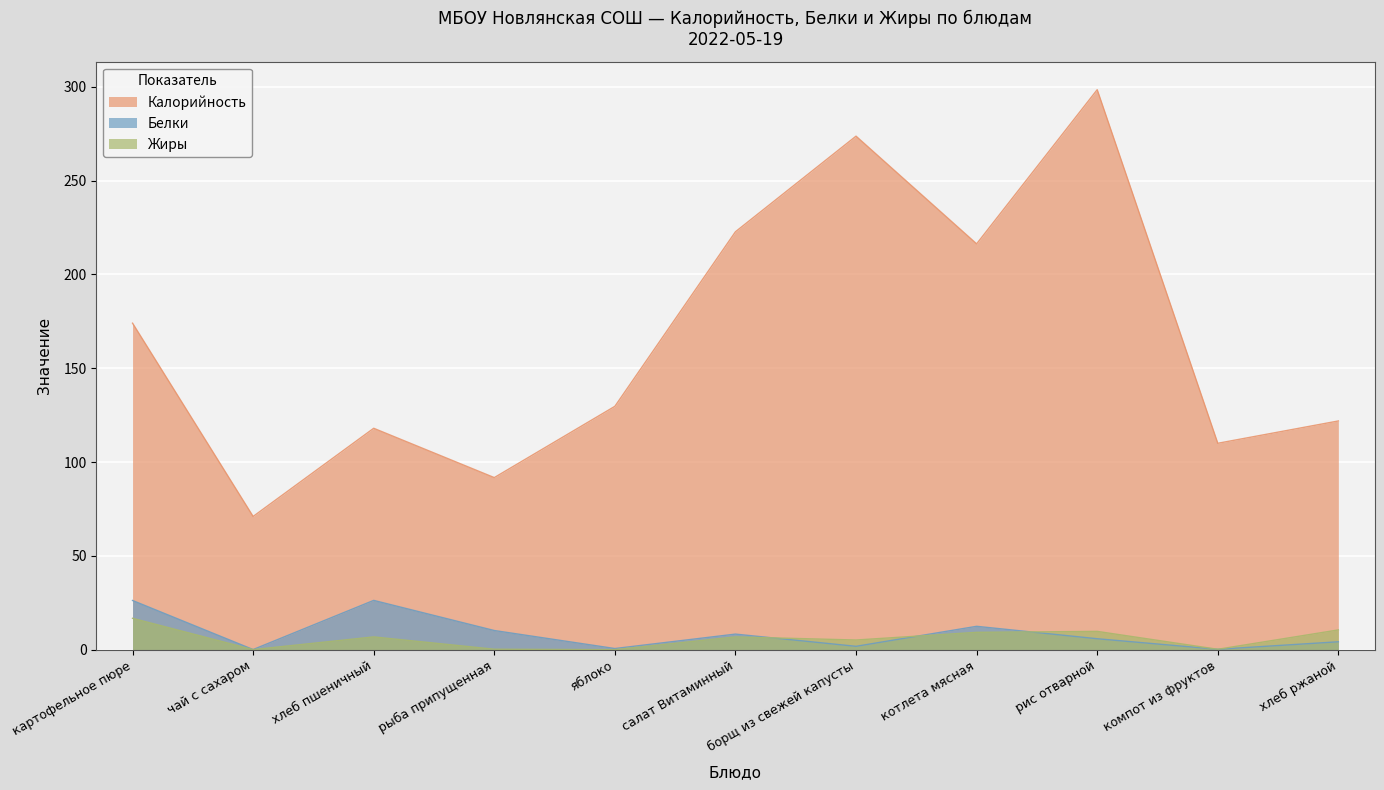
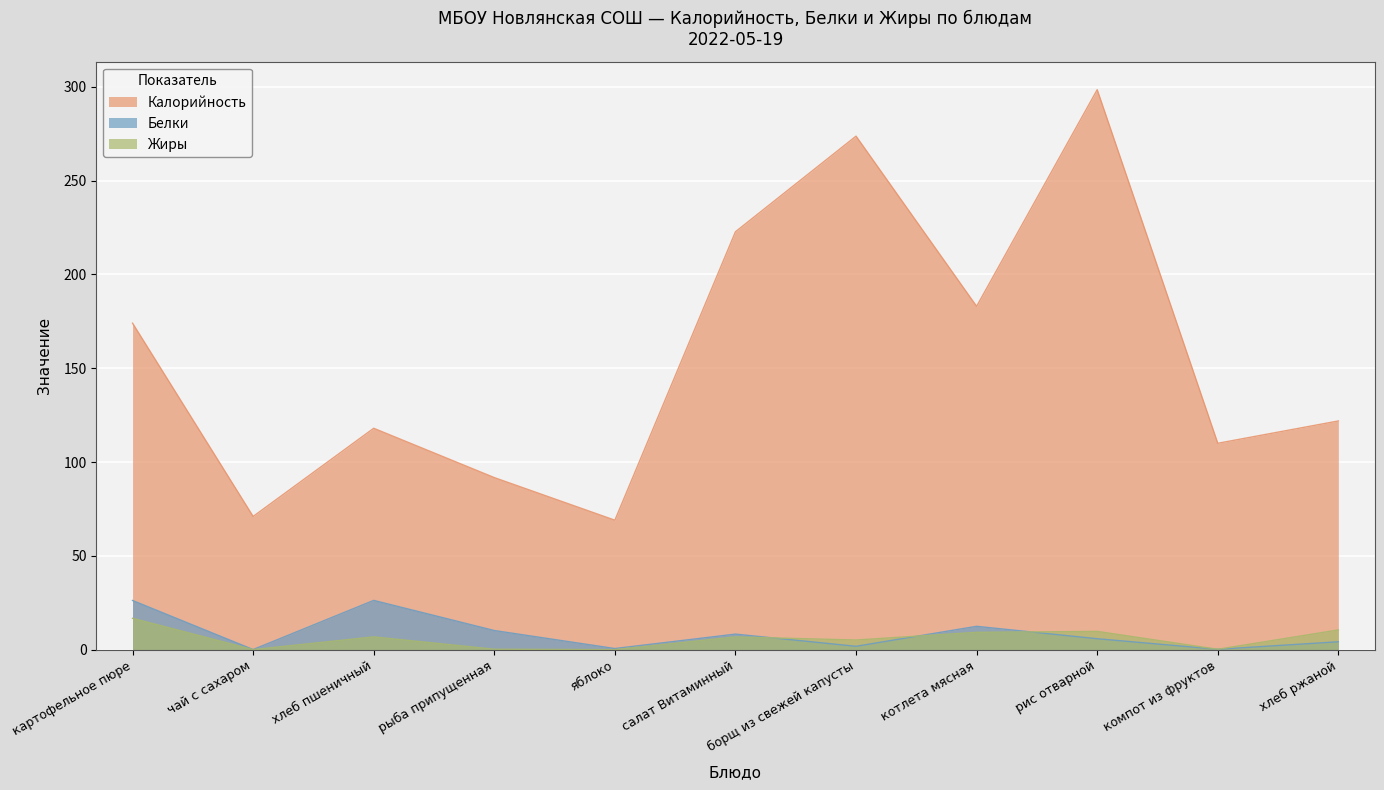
Калорийность, яблоко: 130 -> 69
Калорийность, котлета мясная: 216 -> 183
